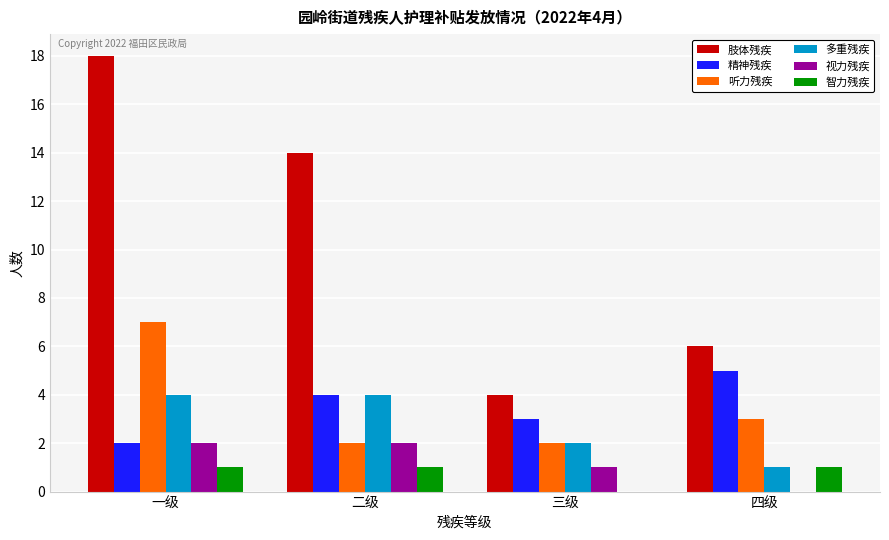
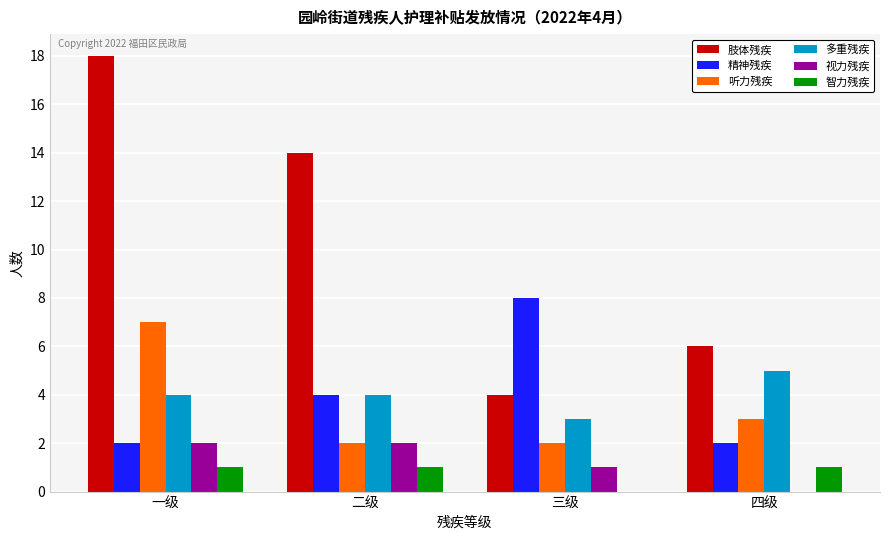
精神残疾, 三级: 3 -> 8
多重残疾, 三级: 2 -> 3
精神残疾, 四级: 5 -> 2
多重残疾, 四级: 1 -> 5
